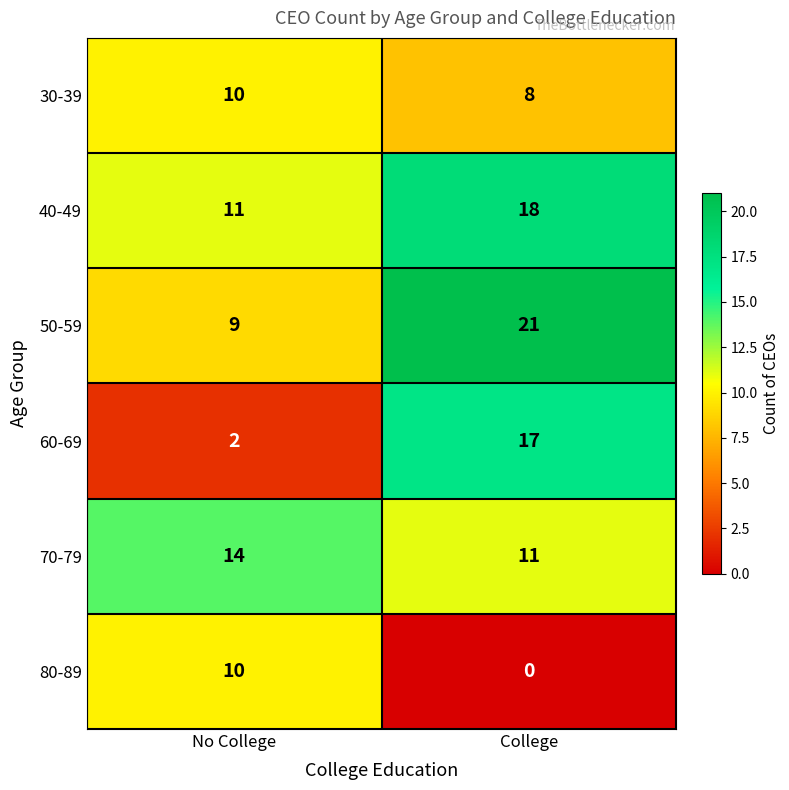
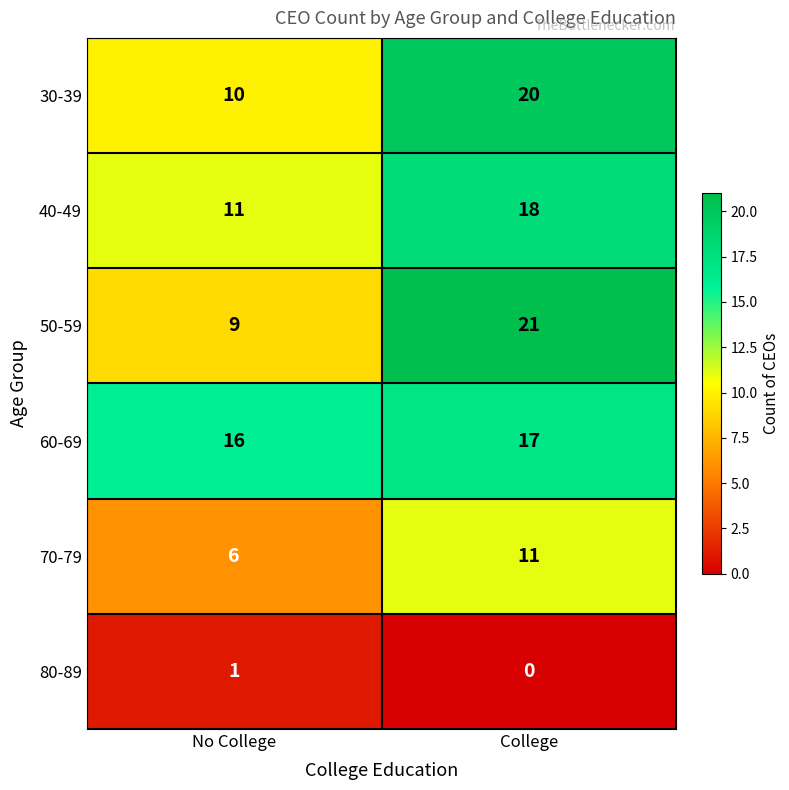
30-39, College: 8 -> 20
60-69, No College: 2 -> 16
70-79, No College: 14 -> 6
80-89, No College: 10 -> 1
